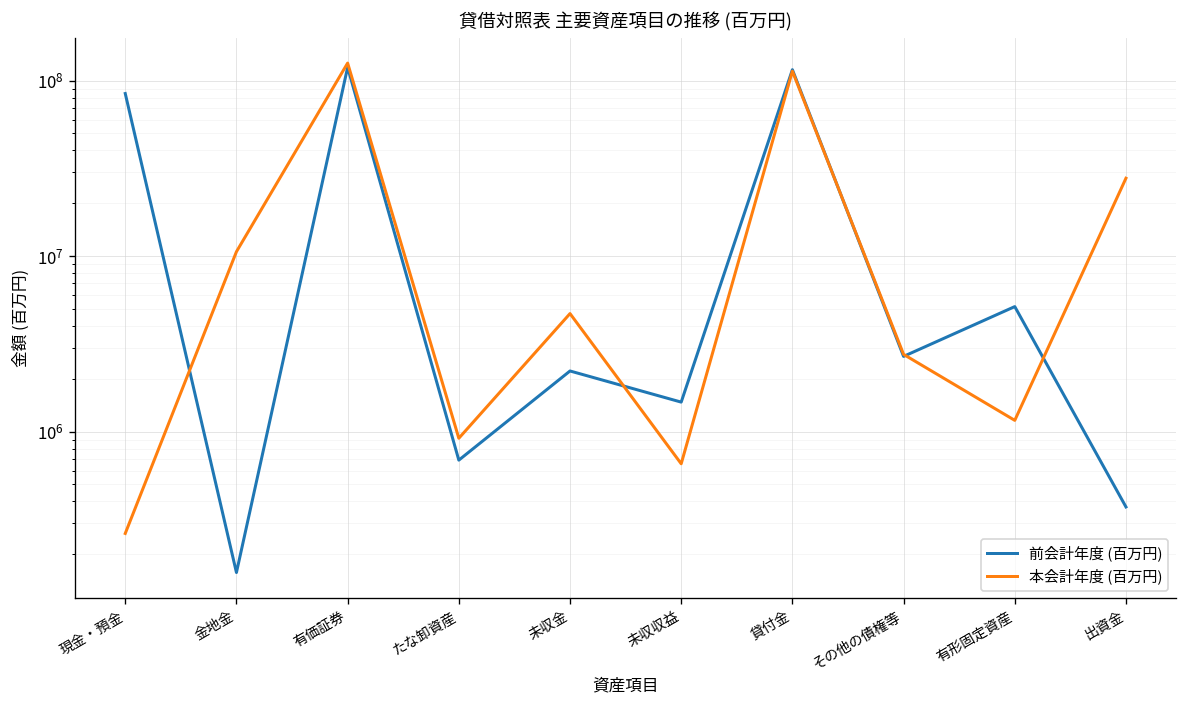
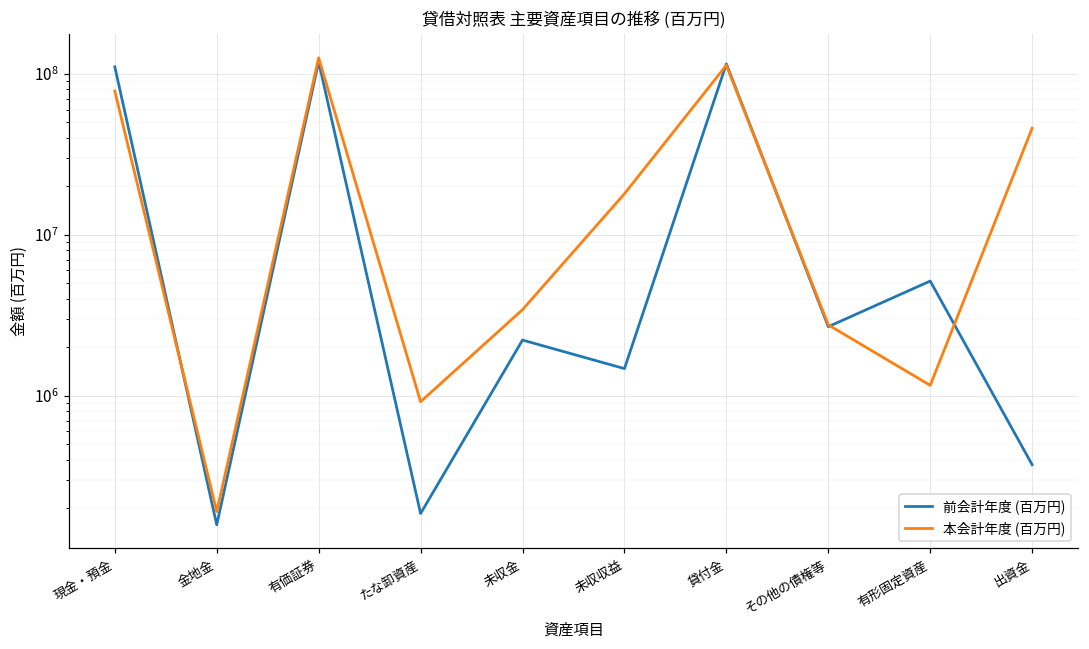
前会計年度 (百万円), 現金・預金: 80000000 -> 110000000
本会計年度 (百万円), 現金・預金: 260000 -> 80000000
本会計年度 (百万円), 金地金: 11000000 -> 190000
前会計年度 (百万円), たな卸資産: 700000 -> 180000
本会計年度 (百万円), 未収金: 4700000 -> 3400000
本会計年度 (百万円), 未収収益: 700000 -> 18000000
本会計年度 (百万円), 出資金: 28000000 -> 46000000
